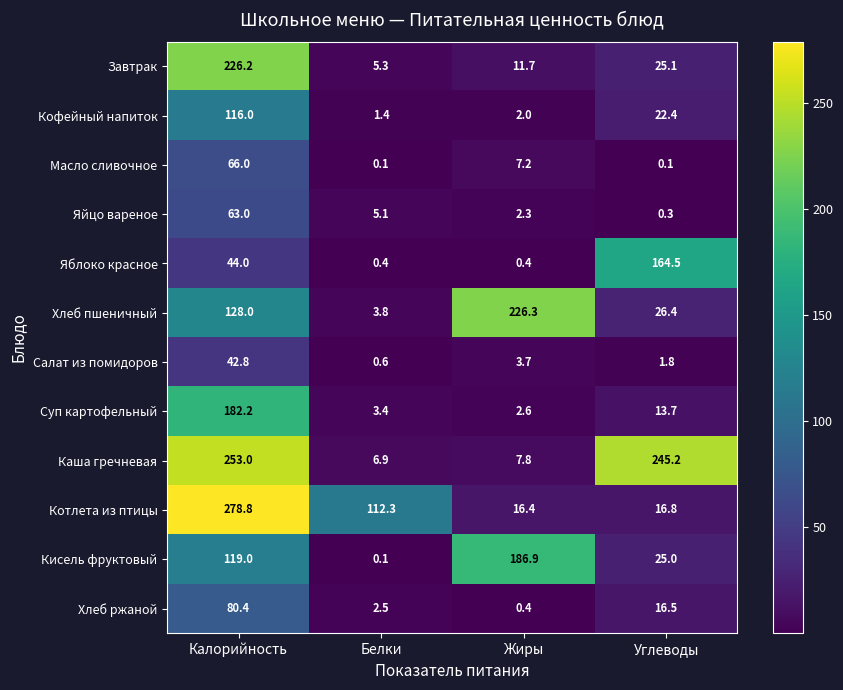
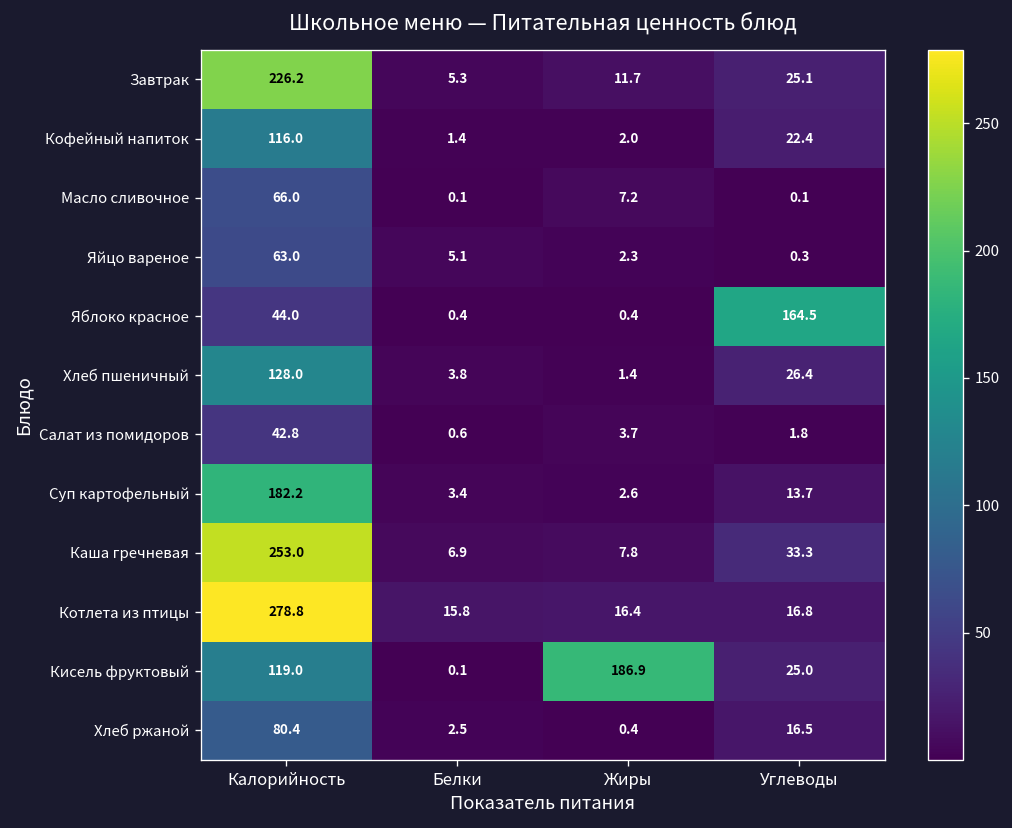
Хлеб пшеничный, Жиры: 226.3 -> 1.4
Каша гречневая, Углеводы: 245.2 -> 33.3
Котлета из птицы, Белки: 112.3 -> 15.8
